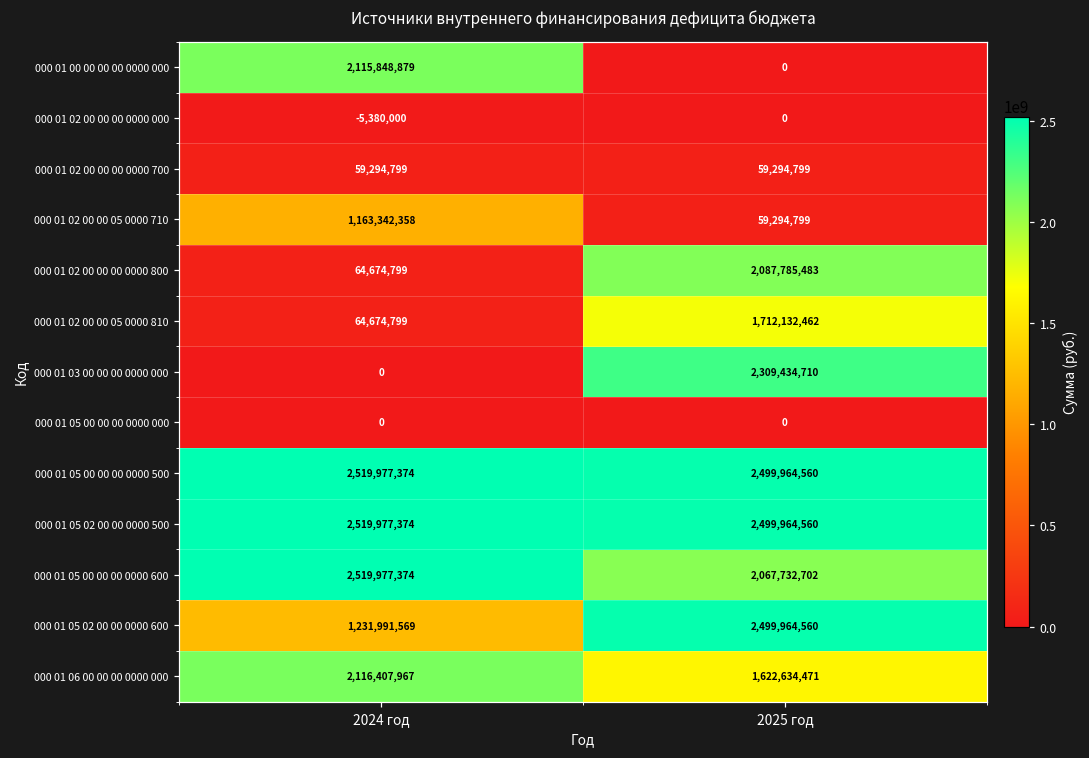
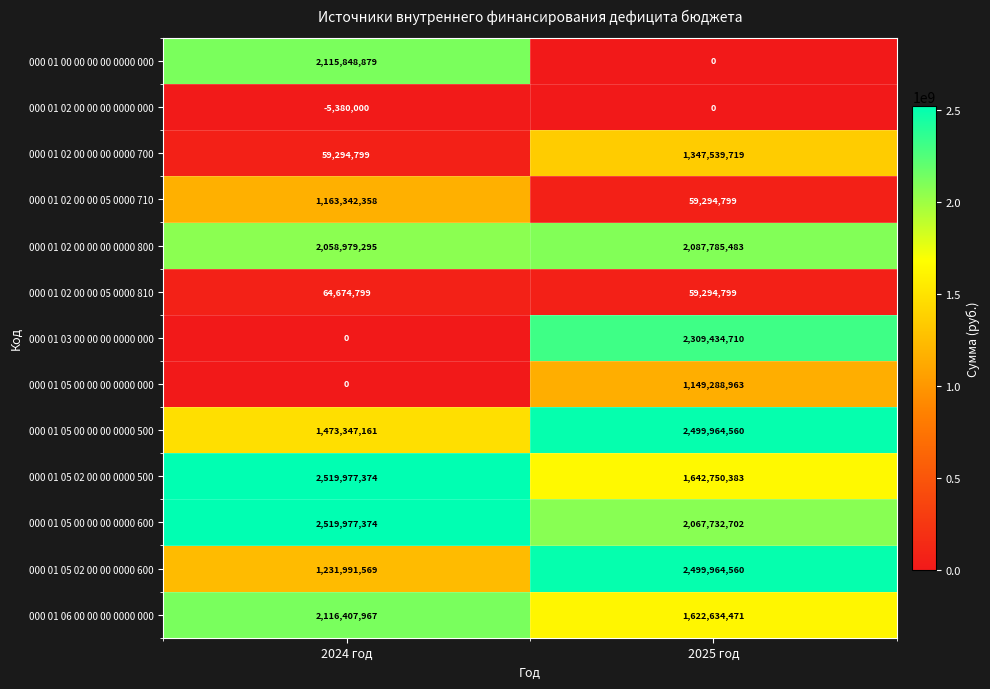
000 01 02 00 00 00 0000 700, 2025 год: 59,294,799 -> 1,347,539,719
000 01 02 00 00 00 0000 800, 2024 год: 64,674,799 -> 2,058,979,295
000 01 02 00 00 05 0000 810, 2025 год: 1,712,132,462 -> 59,294,799
000 01 05 00 00 00 0000 000, 2025 год: 0 -> 1,149,288,963
000 01 05 00 00 00 0000 500, 2024 год: 2,519,977,374 -> 1,473,347,161
000 01 05 02 00 00 0000 500, 2025 год: 2,499,964,560 -> 1,642,750,383
